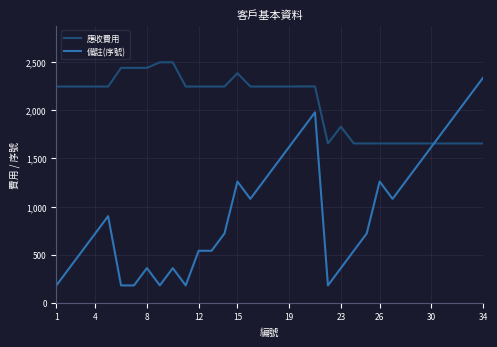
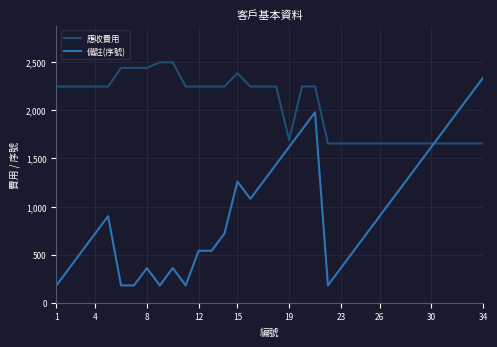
應收費用, 19: 2,200 -> 1,700
應收費用, 23: 1,800 -> 1,700
備註(序號), 26: 1,300 -> 900
